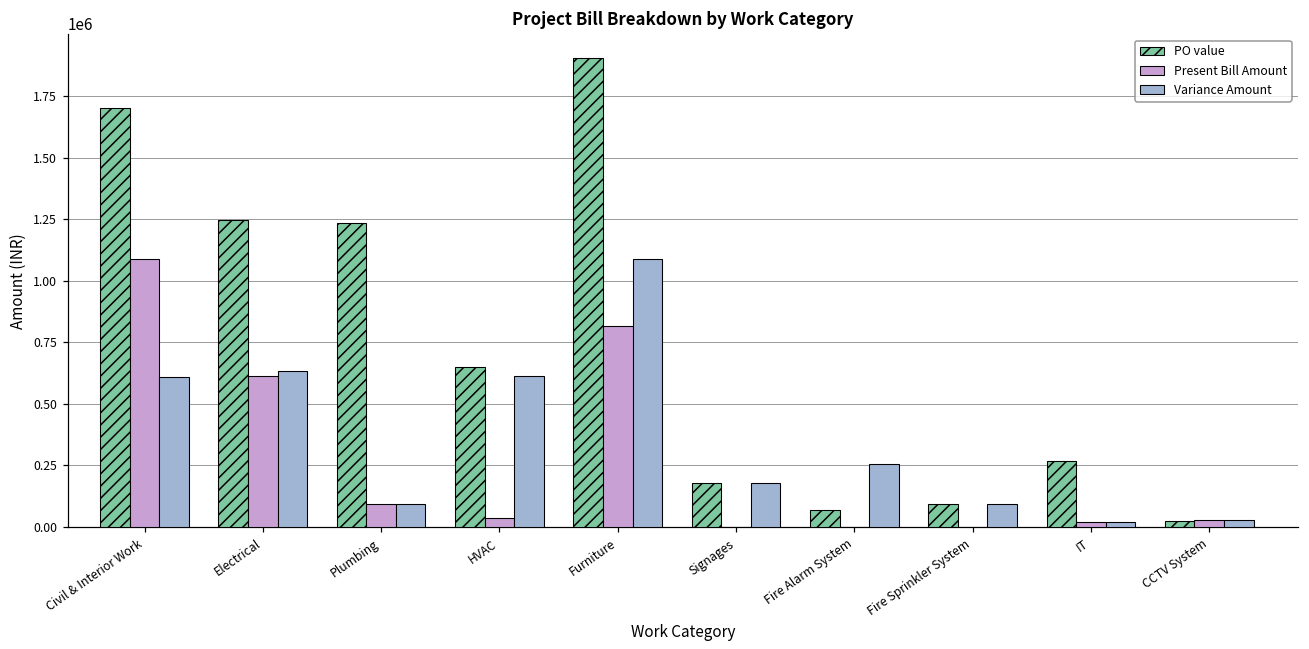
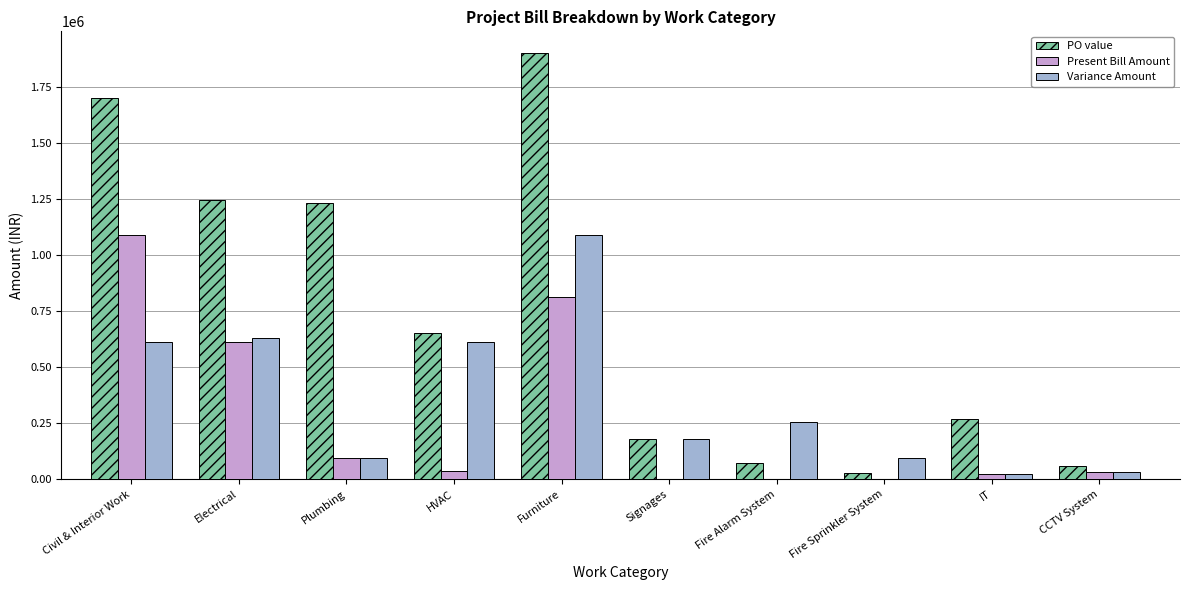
PO value, Fire Sprinkler System: 100000 -> 30000
PO value, CCTV System: 20000 -> 60000
